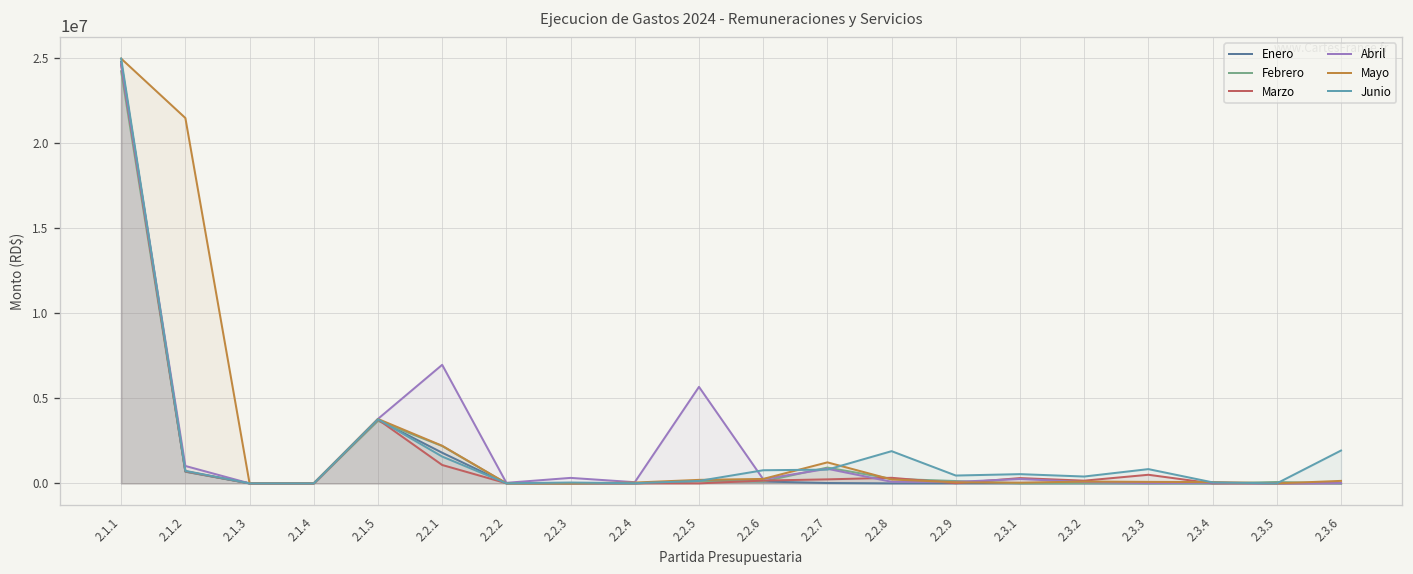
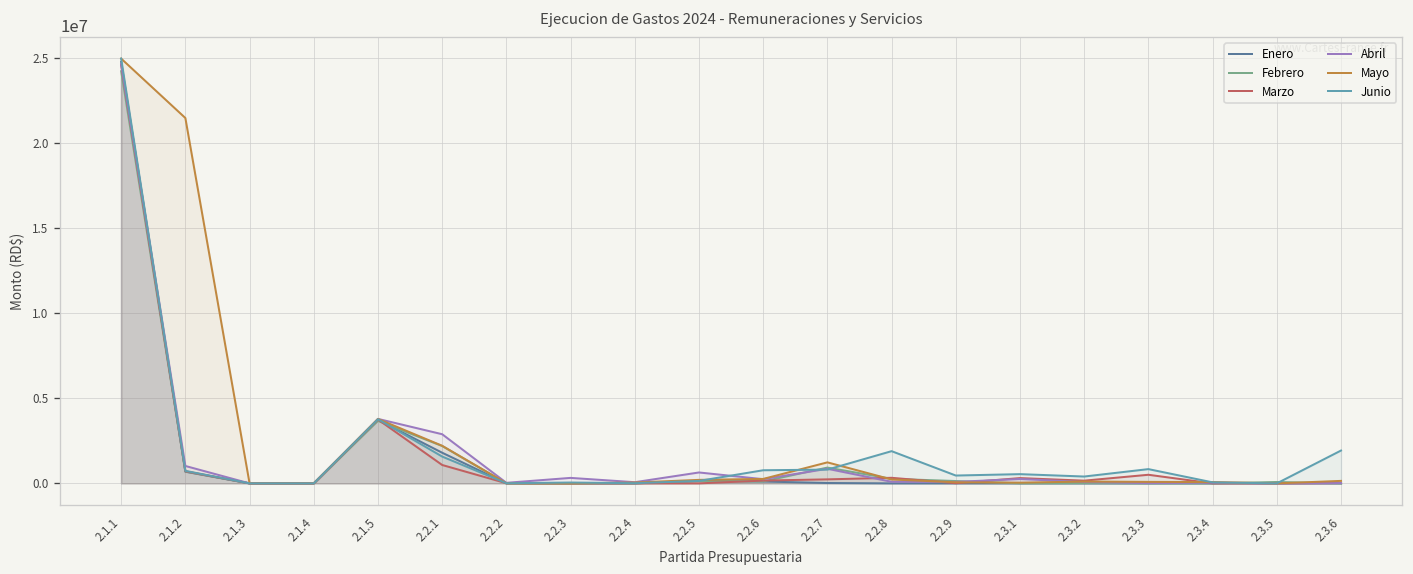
Abril, 2.2.1: 7000000 -> 2900000
Abril, 2.2.5: 5700000 -> 600000
